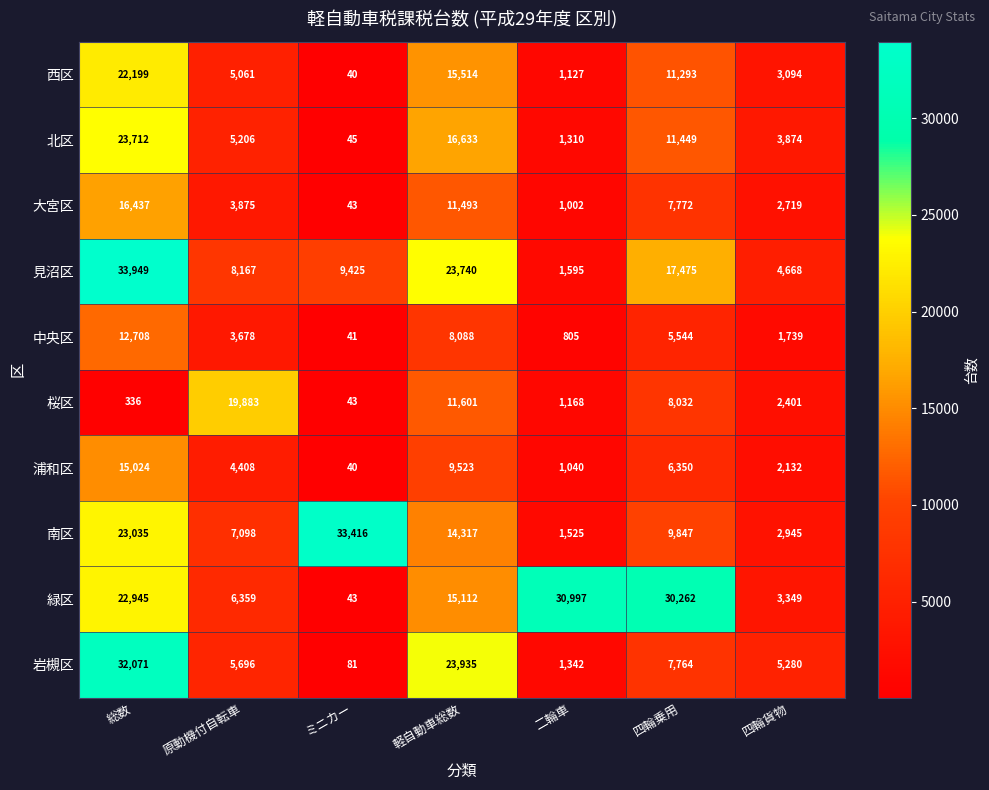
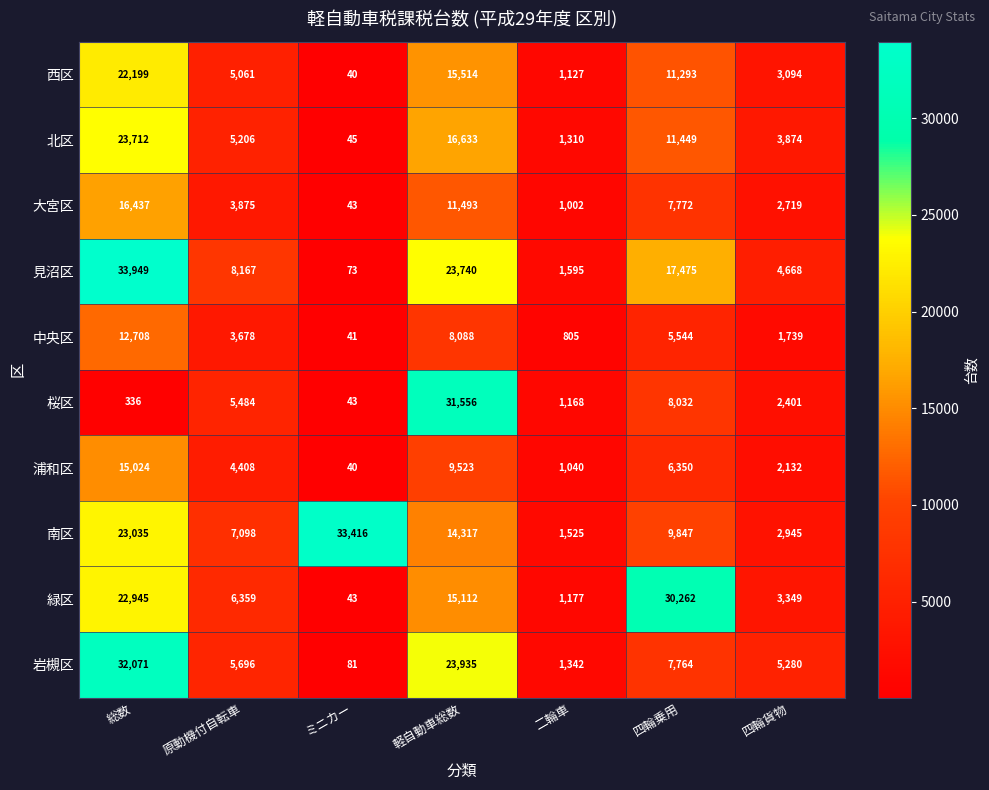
見沼区, ミニカー: 9,425 -> 73
桜区, 原動機付自転車: 19,883 -> 5,484
桜区, 軽自動車総数: 11,601 -> 31,556
緑区, 二輪車: 30,997 -> 1,177
